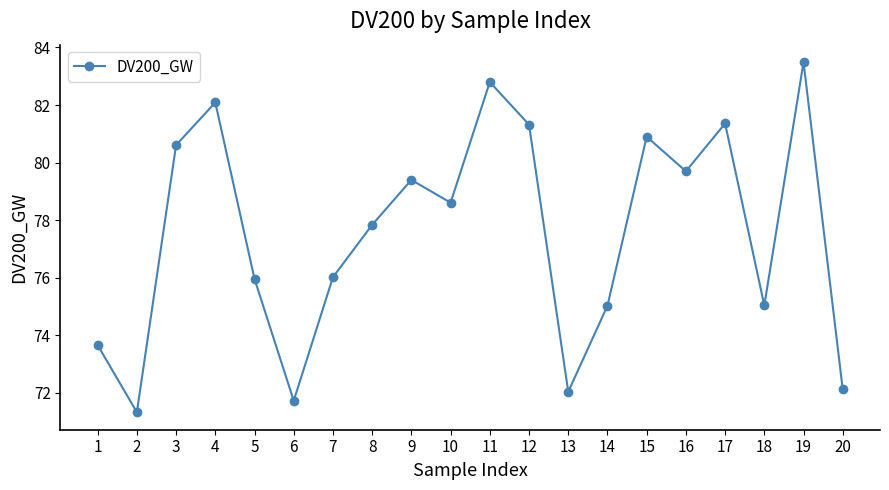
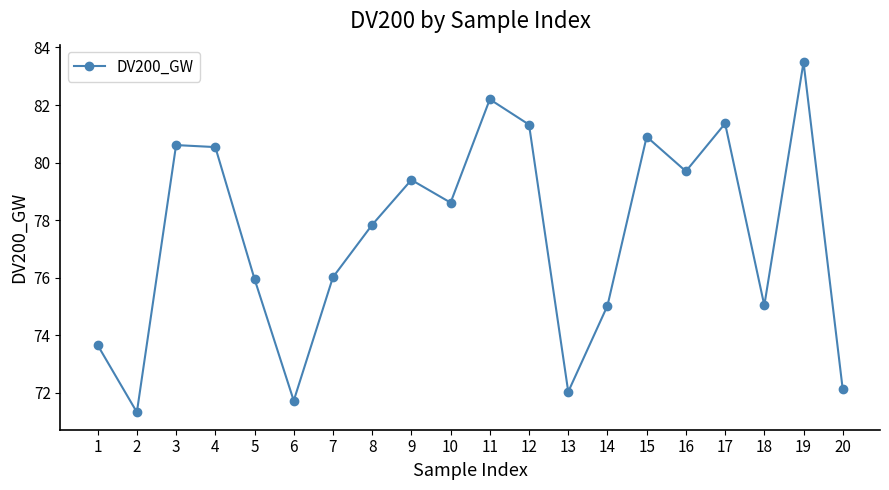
4: 82.1 -> 80.5
11: 82.8 -> 82.2
